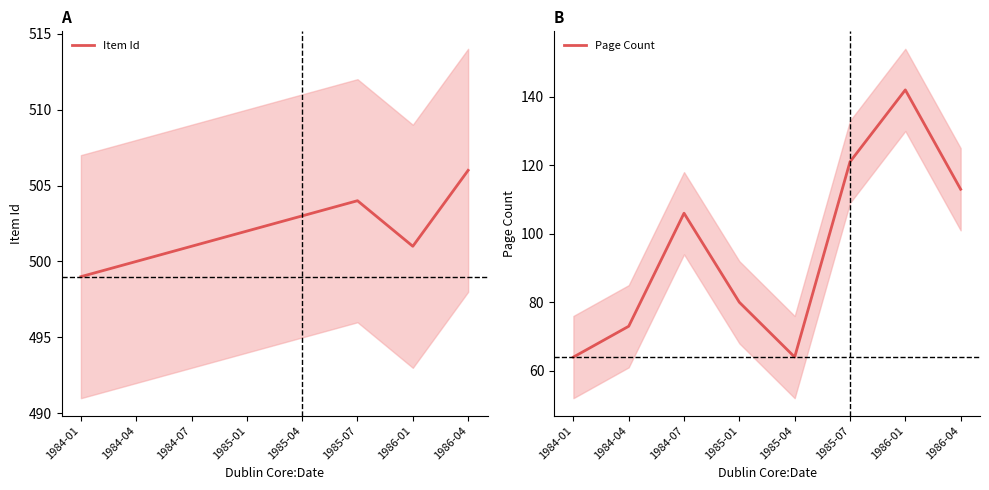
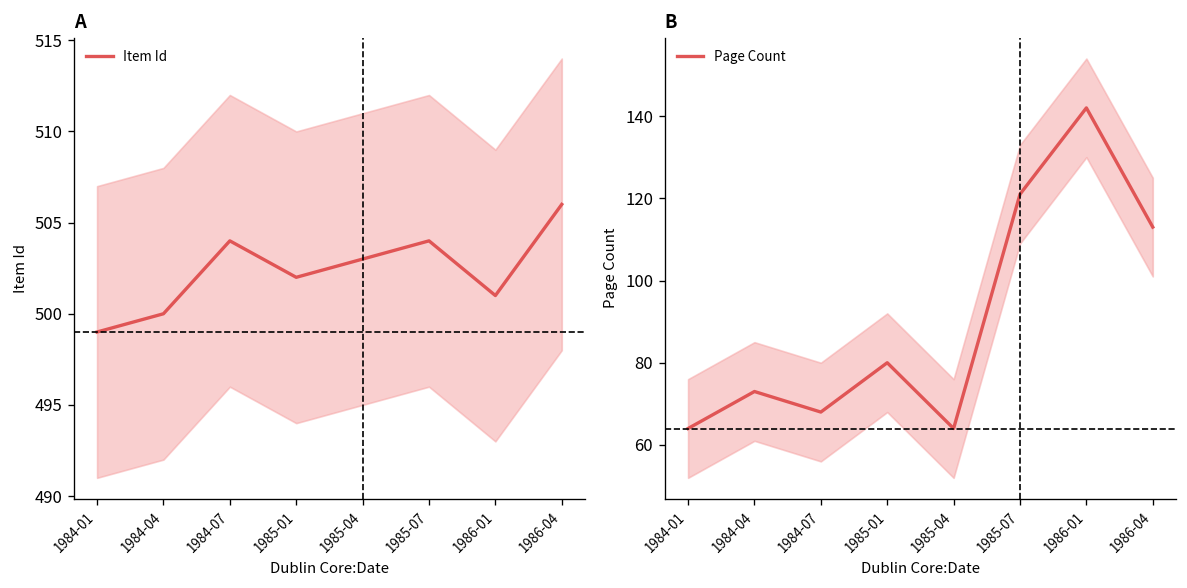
A, Item Id, 1984-07: 501 -> 504
B, Page Count, 1984-07: 106 -> 68
